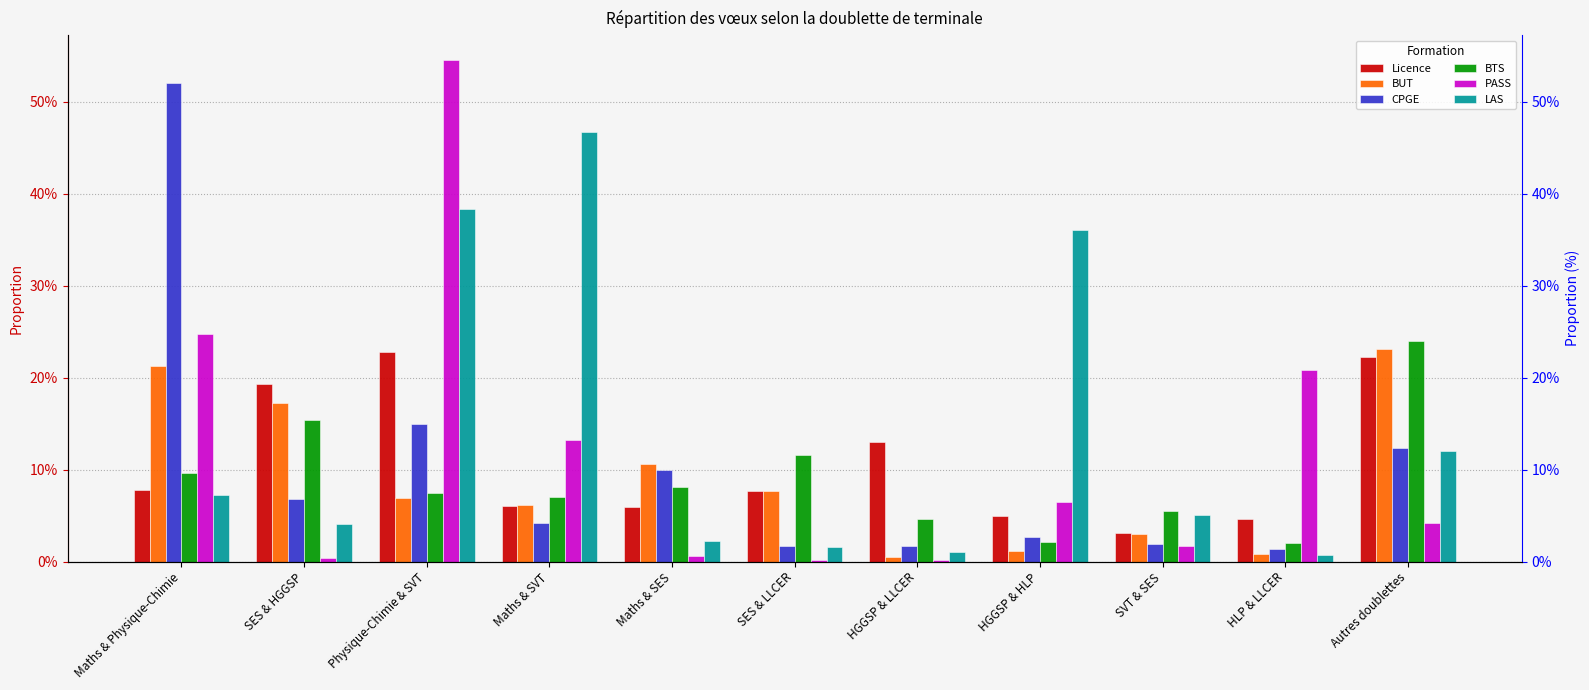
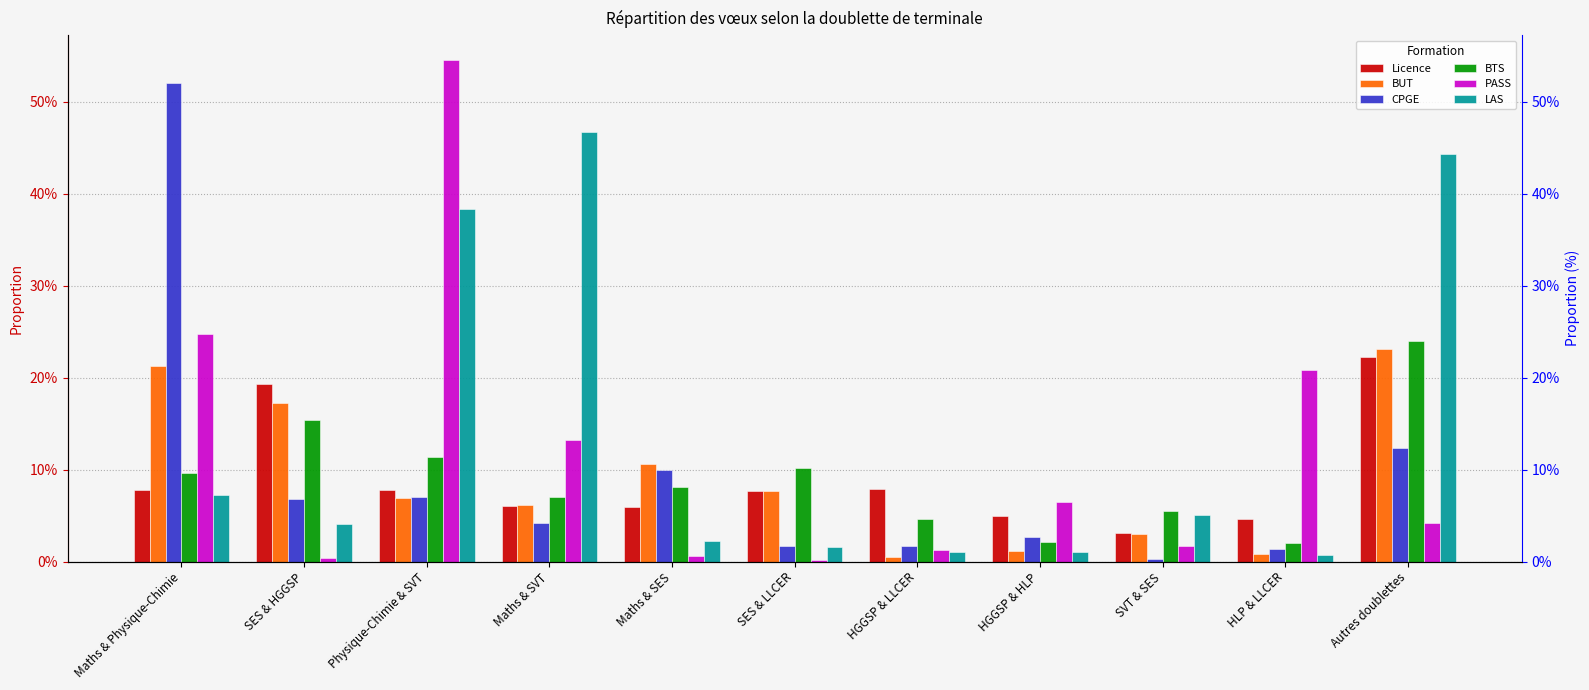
Licence, Physique-Chimie & SVT: 23% -> 8%
CPGE, Physique-Chimie & SVT: 15% -> 7%
BTS, Physique-Chimie & SVT: 8% -> 11%
BTS, SES & LLCER: 12% -> 10%
Licence, HGGSP & LLCER: 13% -> 8%
PASS, HGGSP & LLCER: 0% -> 1%
LAS, HGGSP & HLP: 36% -> 1%
CPGE, SVT & SES: 2% -> 0%
LAS, Autres doublettes: 12% -> 44%
